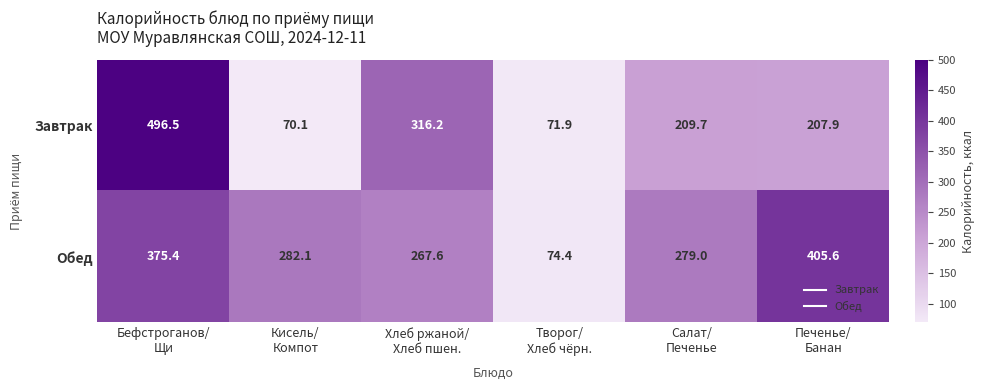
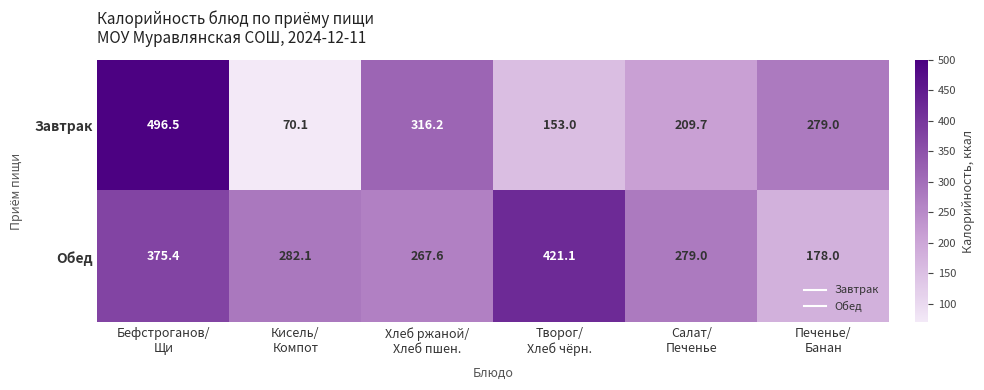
Завтрак, Творог/ Хлеб чёрн.: 71.9 -> 153.0
Завтрак, Печенье/ Банан: 207.9 -> 279.0
Обед, Творог/ Хлеб чёрн.: 74.4 -> 421.1
Обед, Печенье/ Банан: 405.6 -> 178.0
